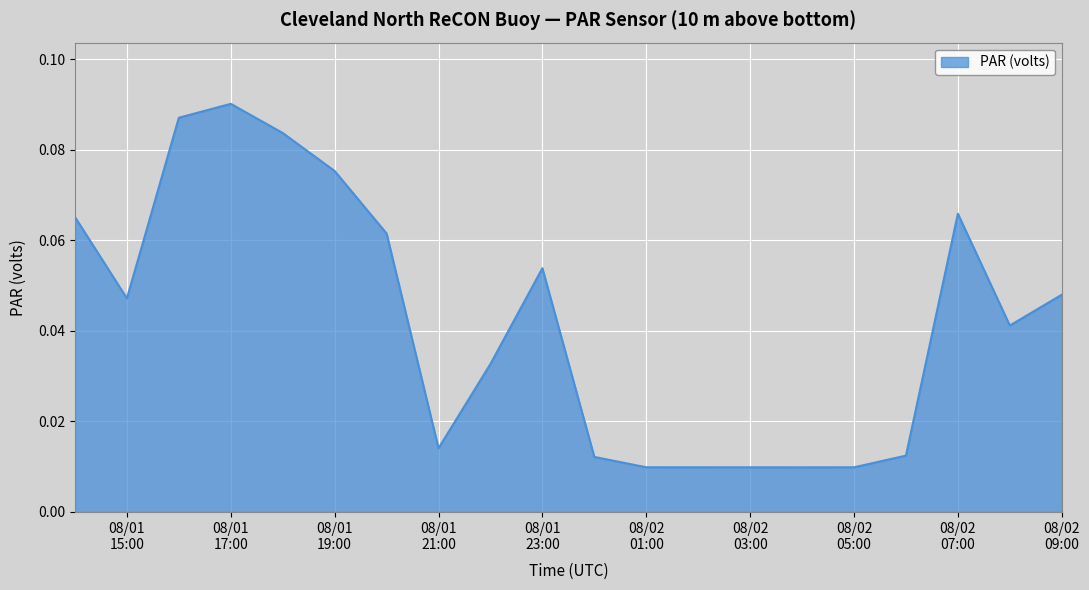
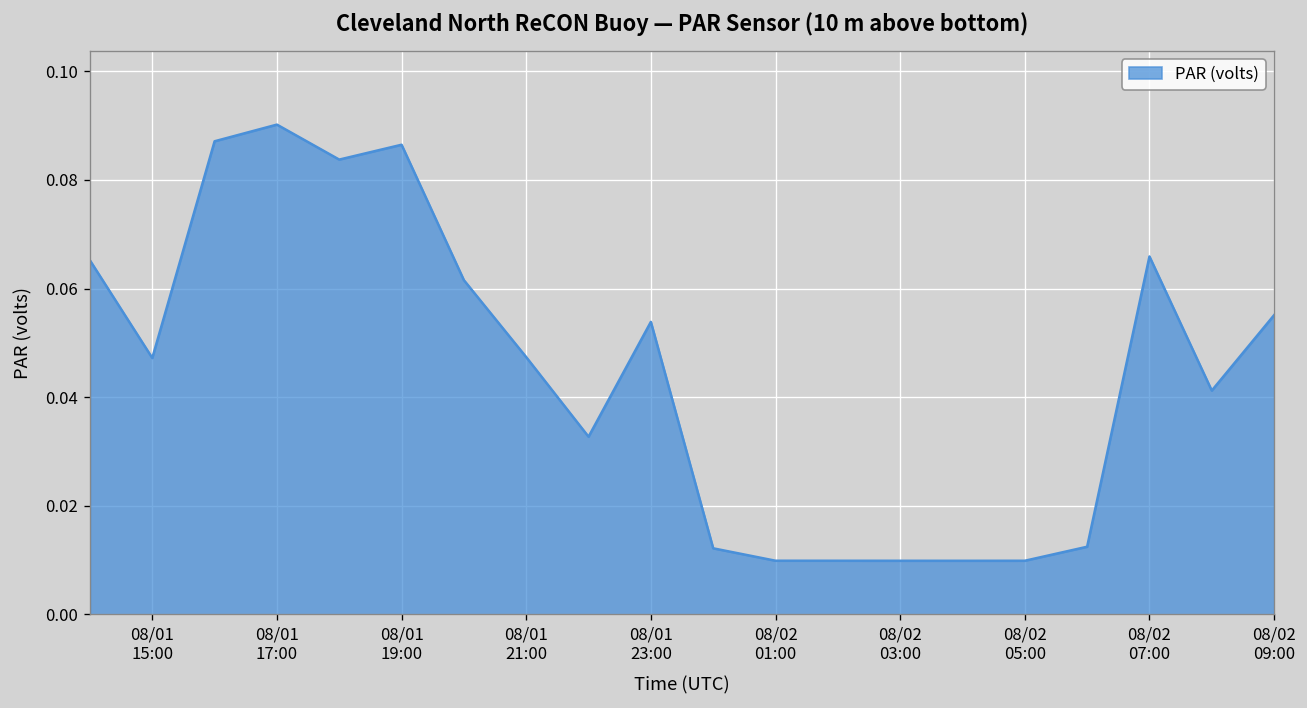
08/01 19:00: 0.075 -> 0.086
08/01 21:00: 0.014 -> 0.047
08/02 09:00: 0.048 -> 0.055
